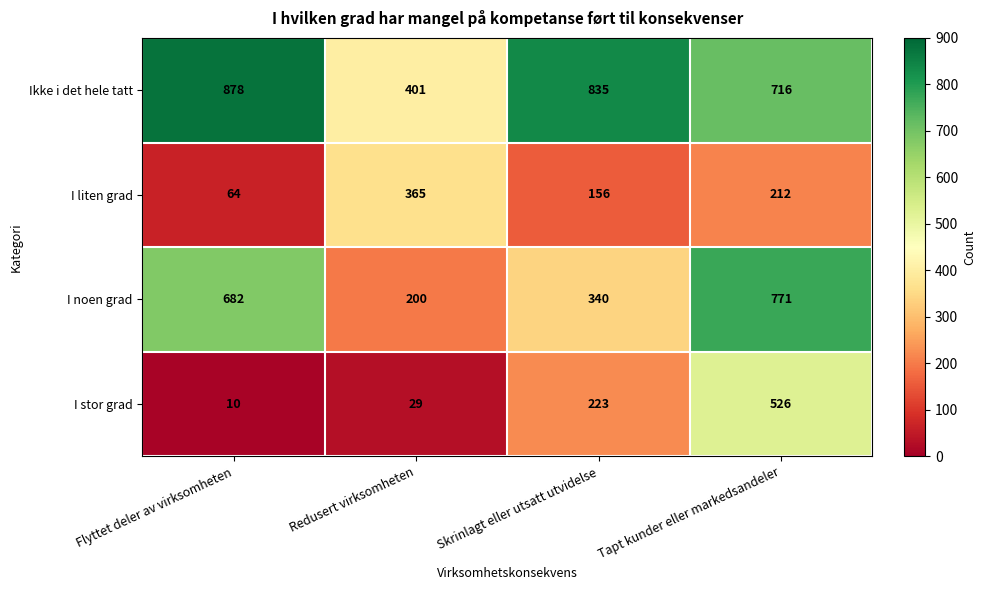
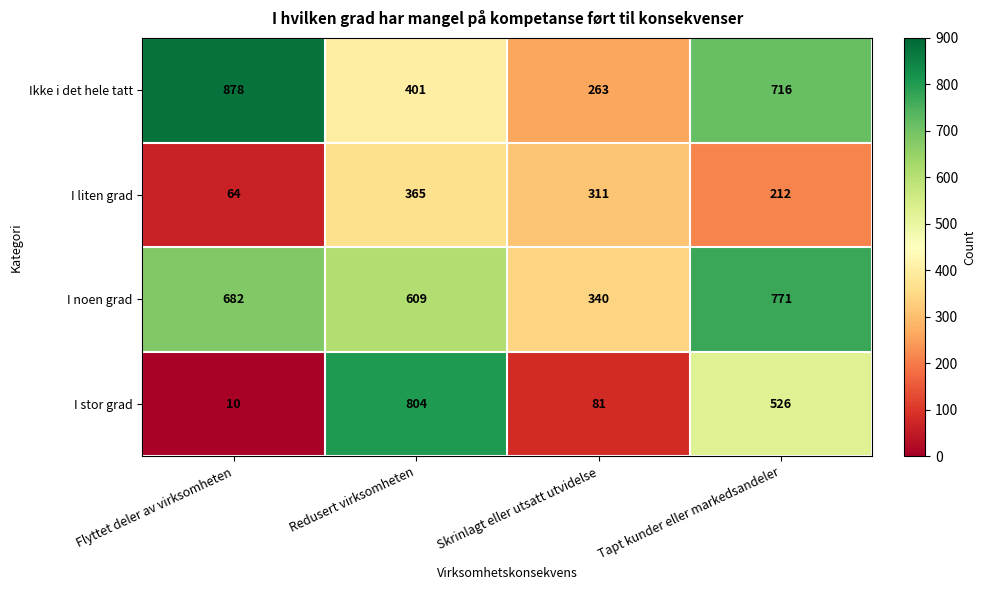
Ikke i det hele tatt, Skrinlagt eller utsatt utvidelse: 835 -> 263
I liten grad, Skrinlagt eller utsatt utvidelse: 156 -> 311
I noen grad, Redusert virksomheten: 200 -> 609
I stor grad, Redusert virksomheten: 29 -> 804
I stor grad, Skrinlagt eller utsatt utvidelse: 223 -> 81
